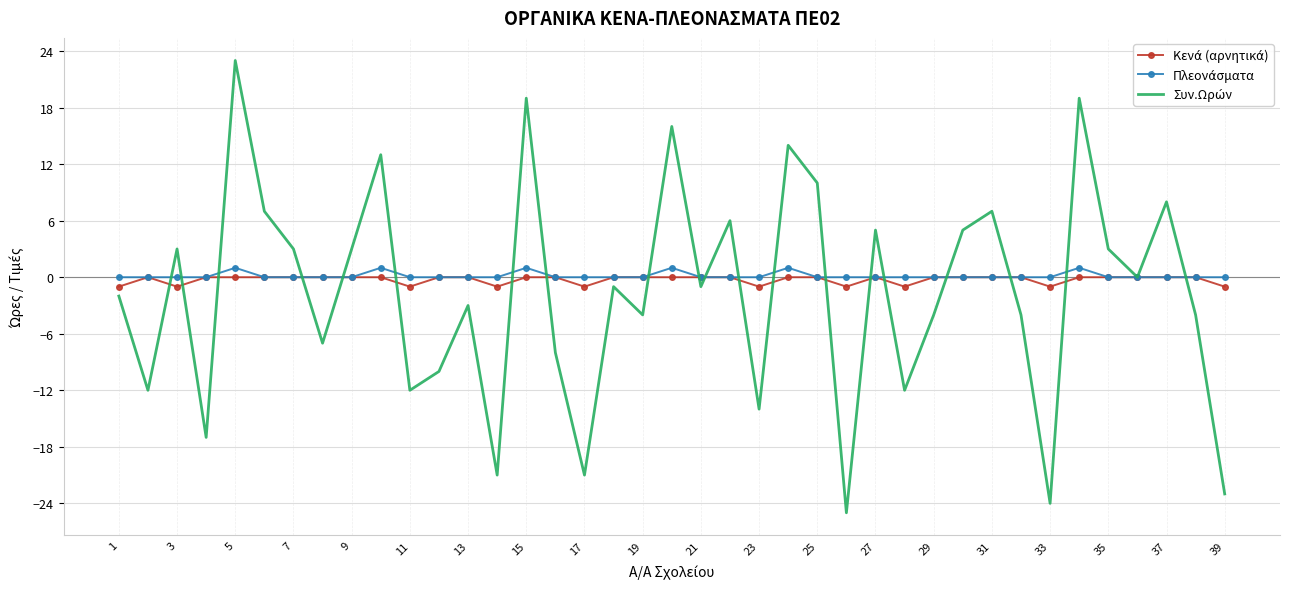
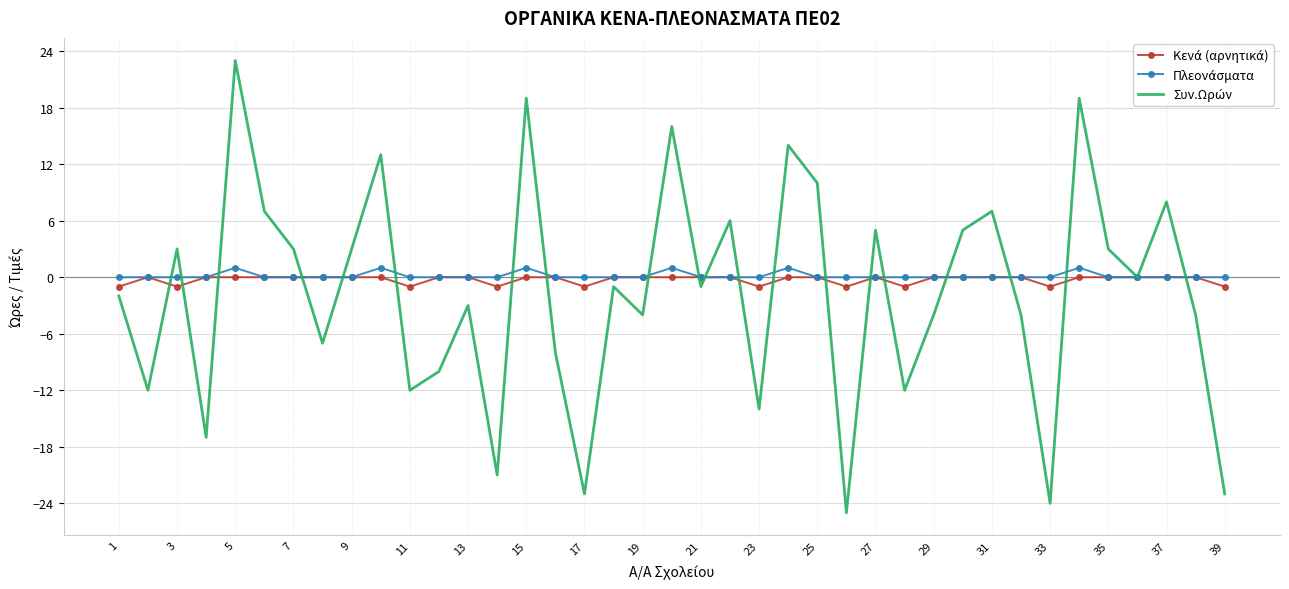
Συν.Ωρών, 17: -21 -> -23
